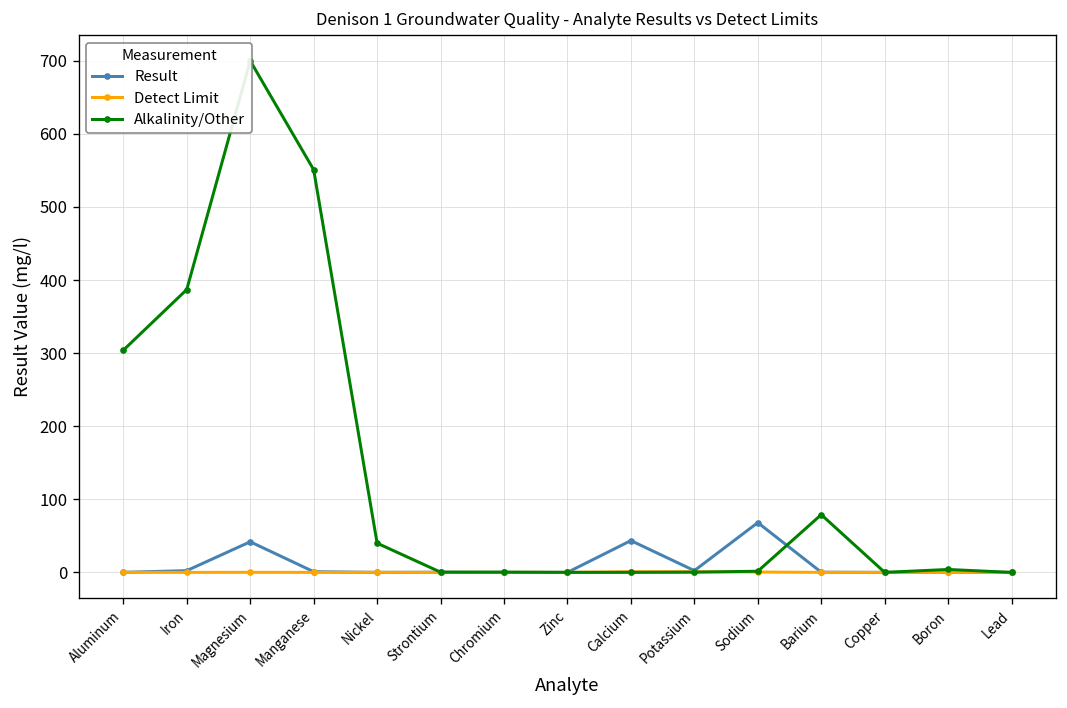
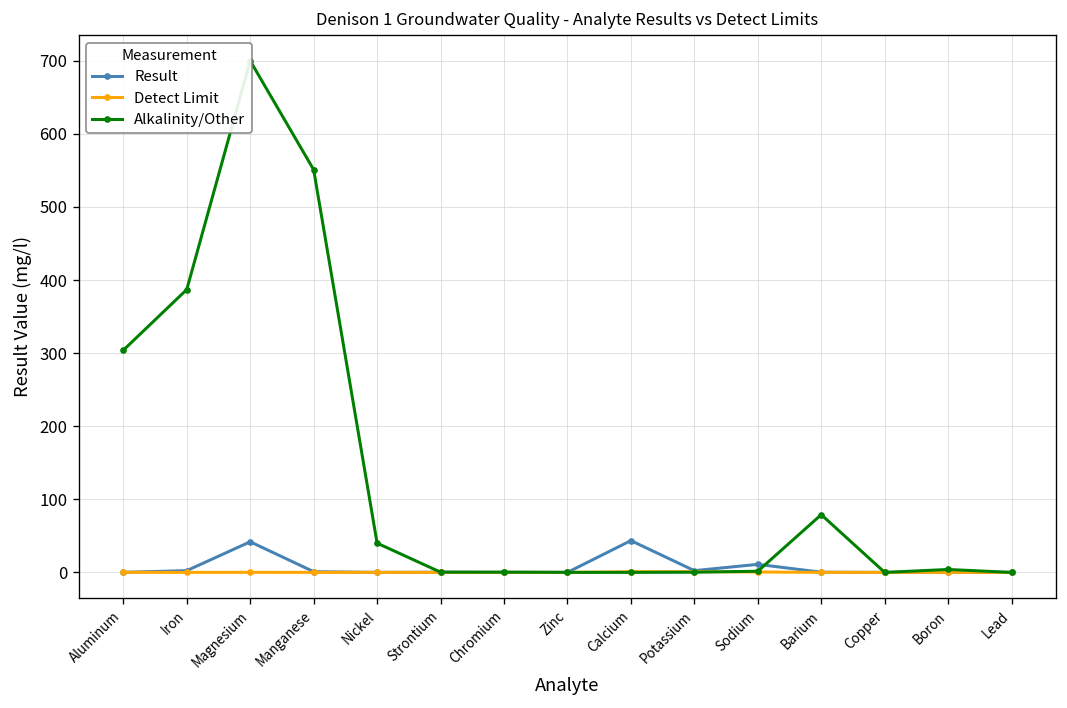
Result, Sodium: 70 -> 10
